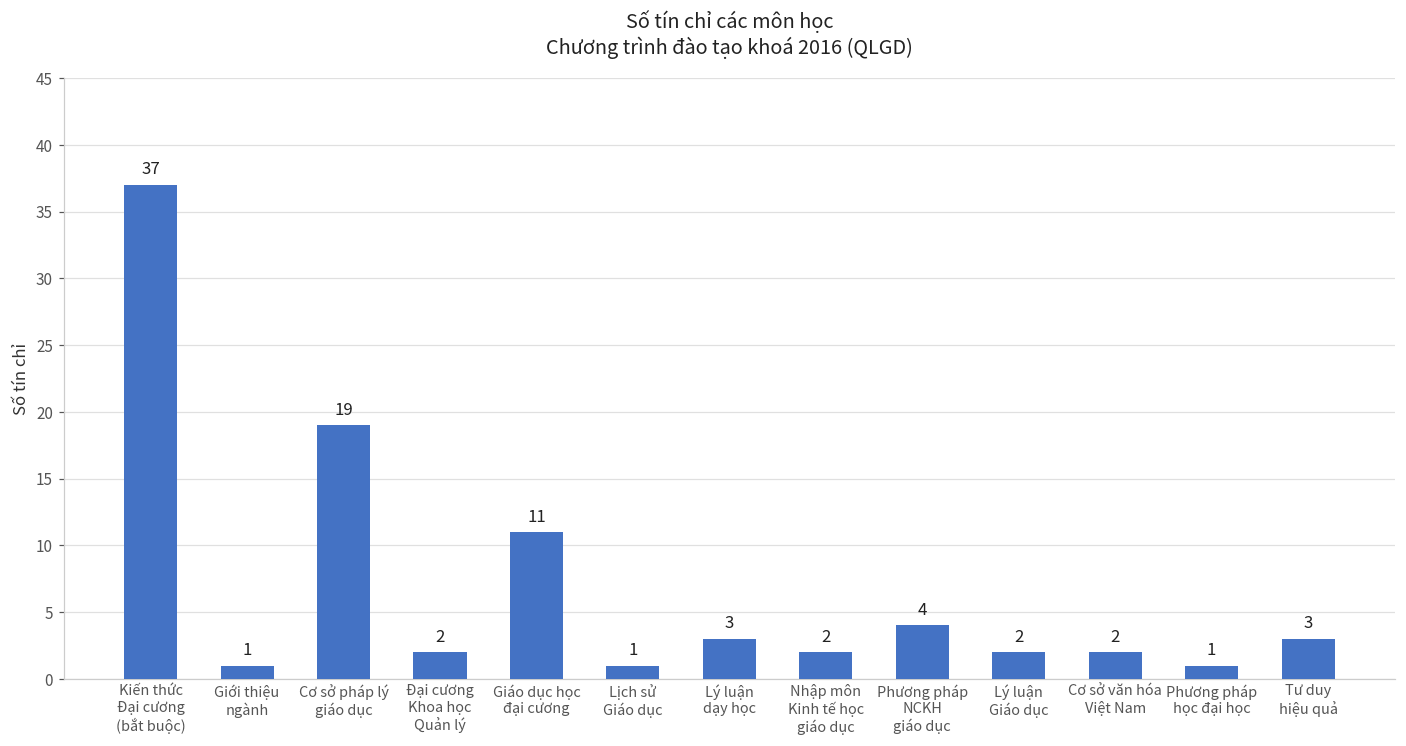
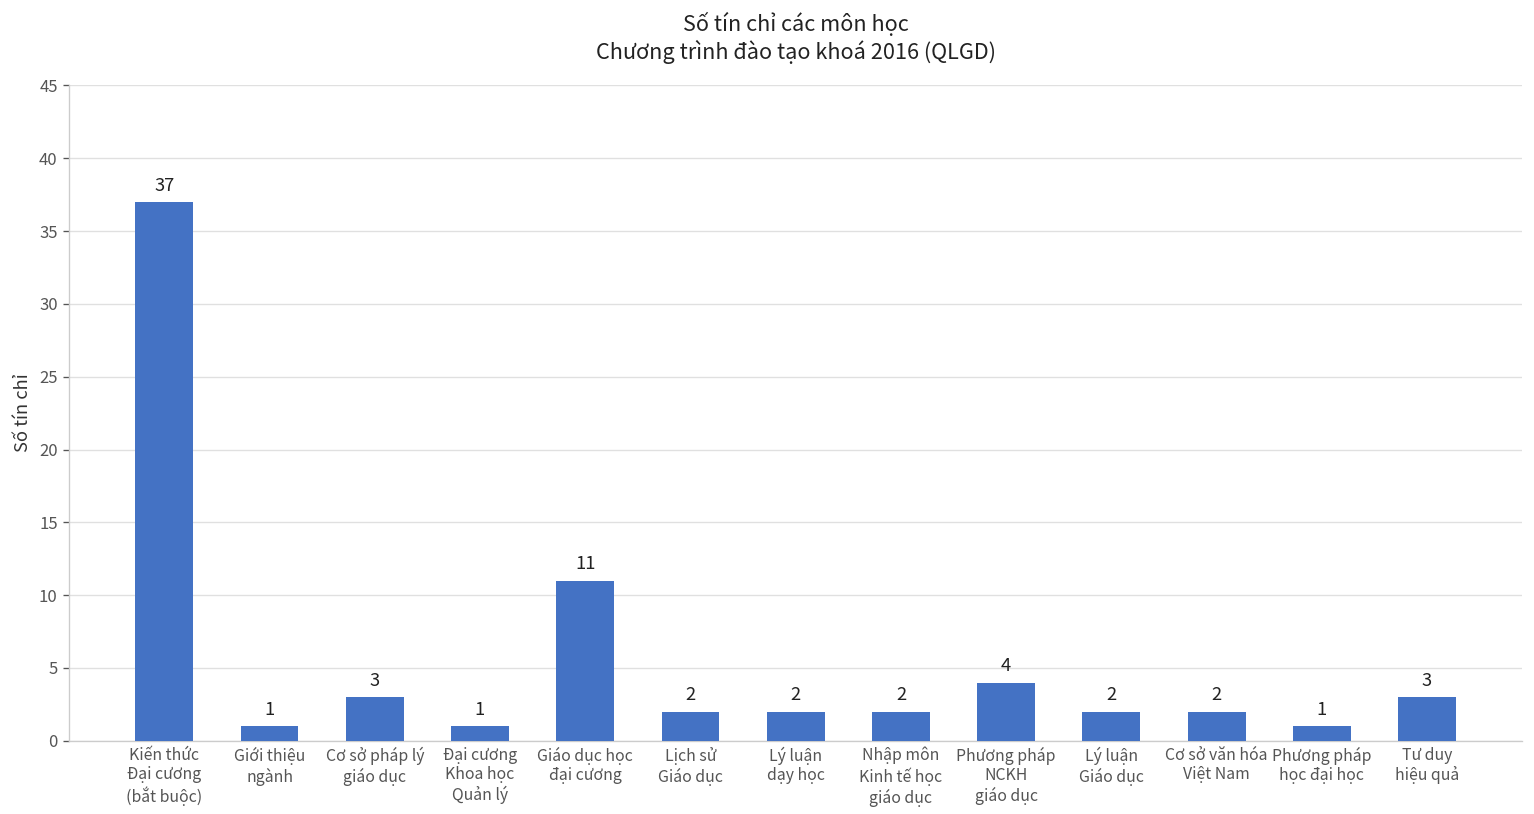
Cơ sở pháp lý giáo dục: 19 -> 3
Đại cương Khoa học Quản lý: 2 -> 1
Lịch sử Giáo dục: 1 -> 2
Lý luận dạy học: 3 -> 2
